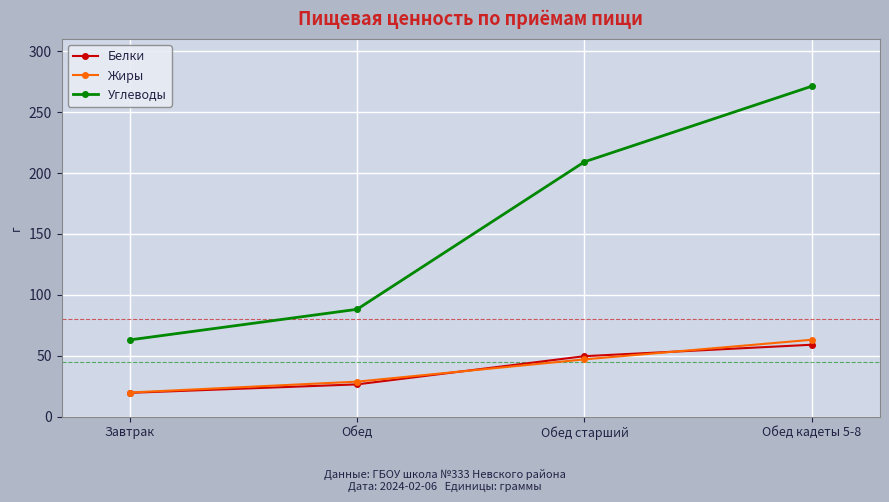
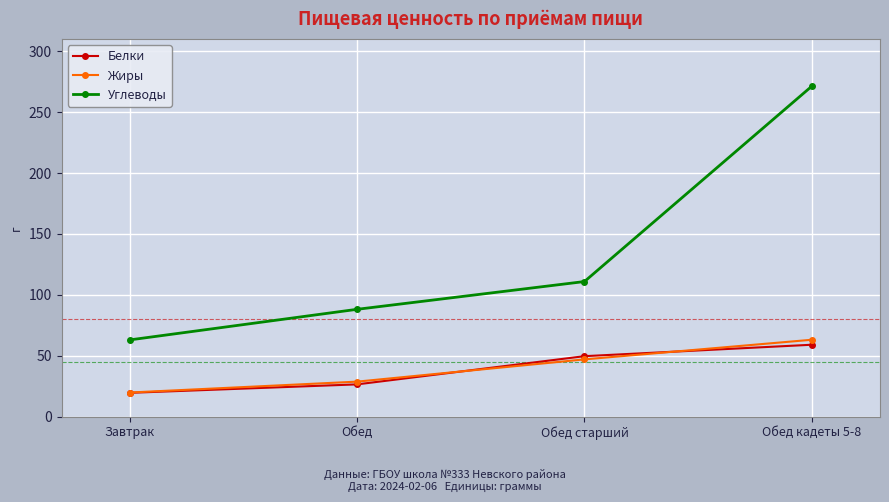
Углеводы, Обед старший: 209 -> 111
